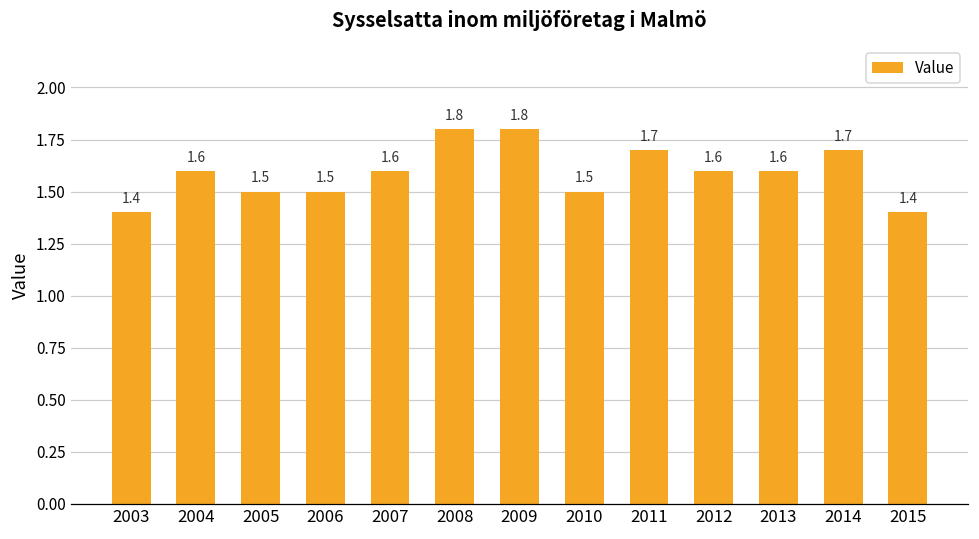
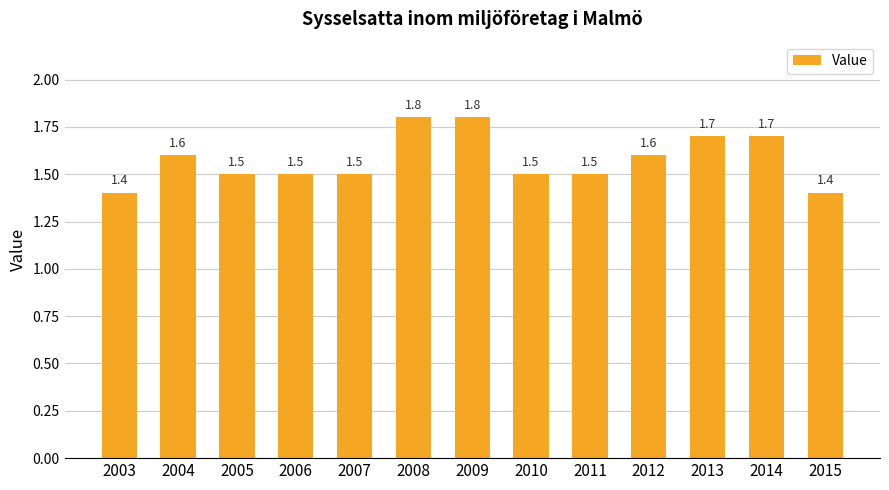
2007: 1.6 -> 1.5
2011: 1.7 -> 1.5
2013: 1.6 -> 1.7
